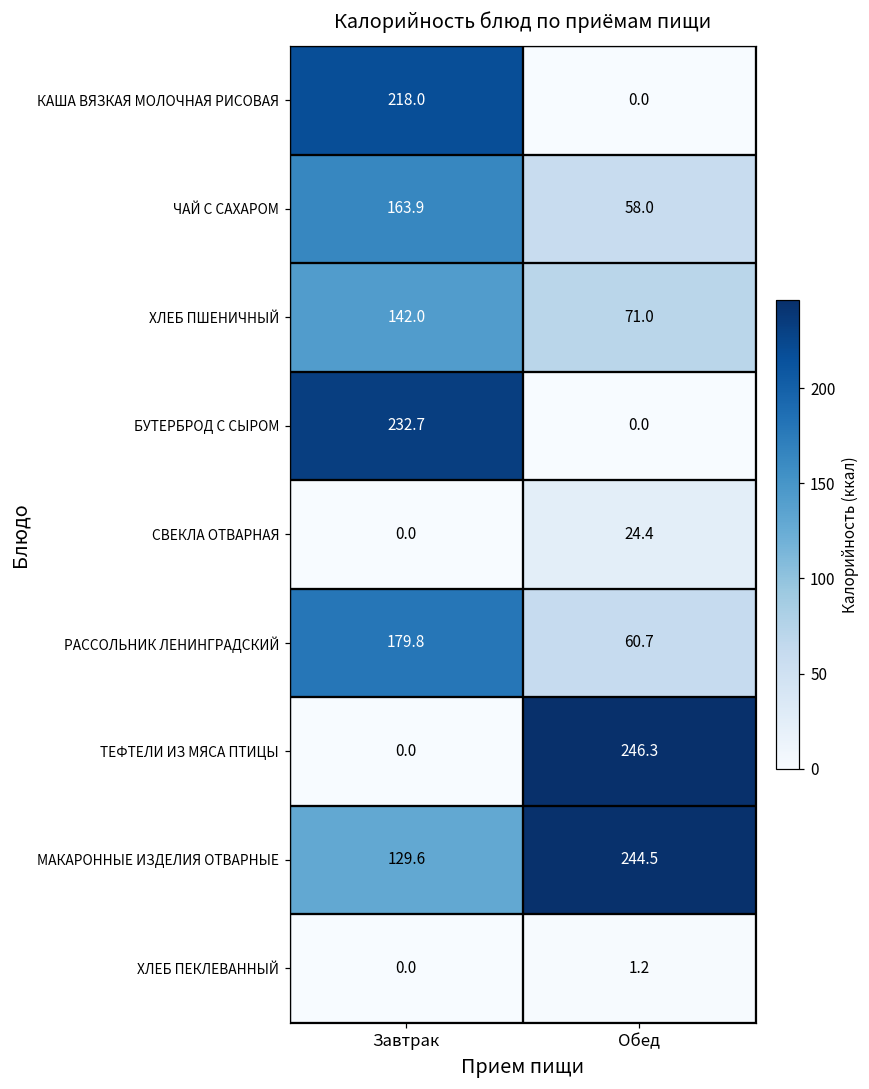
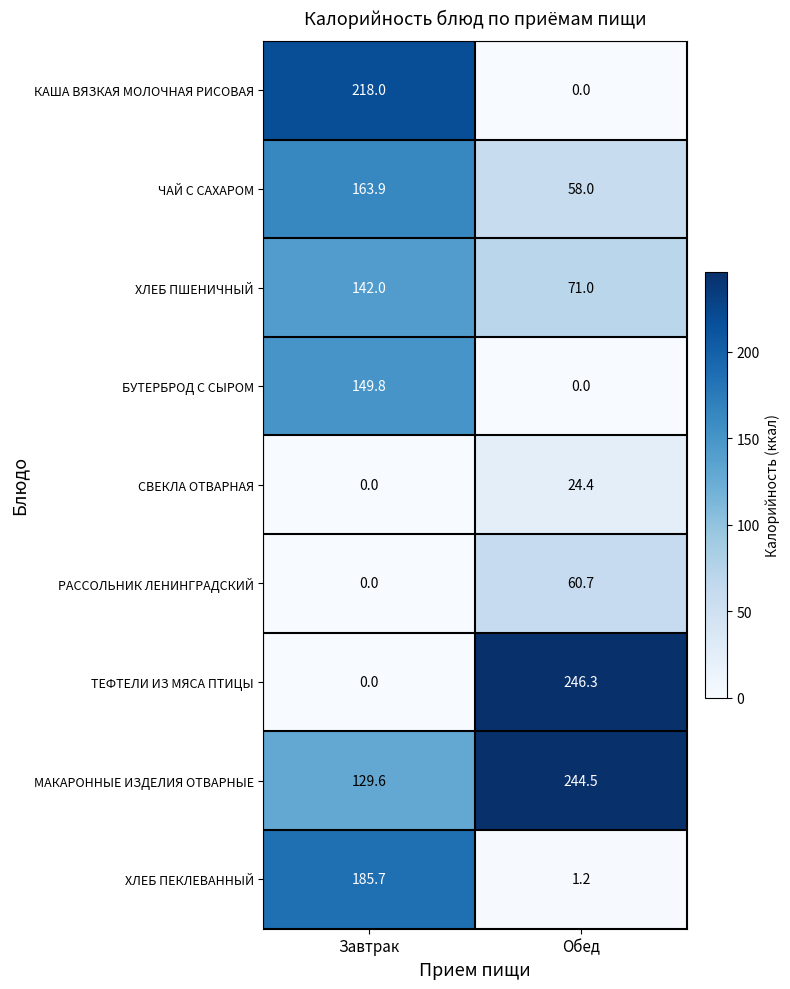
БУТЕРБРОД С СЫРОМ, Завтрак: 232.7 -> 149.8
РАССОЛЬНИК ЛЕНИНГРАДСКИЙ, Завтрак: 179.8 -> 0.0
ХЛЕБ ПЕКЛЕВАННЫЙ, Завтрак: 0.0 -> 185.7
